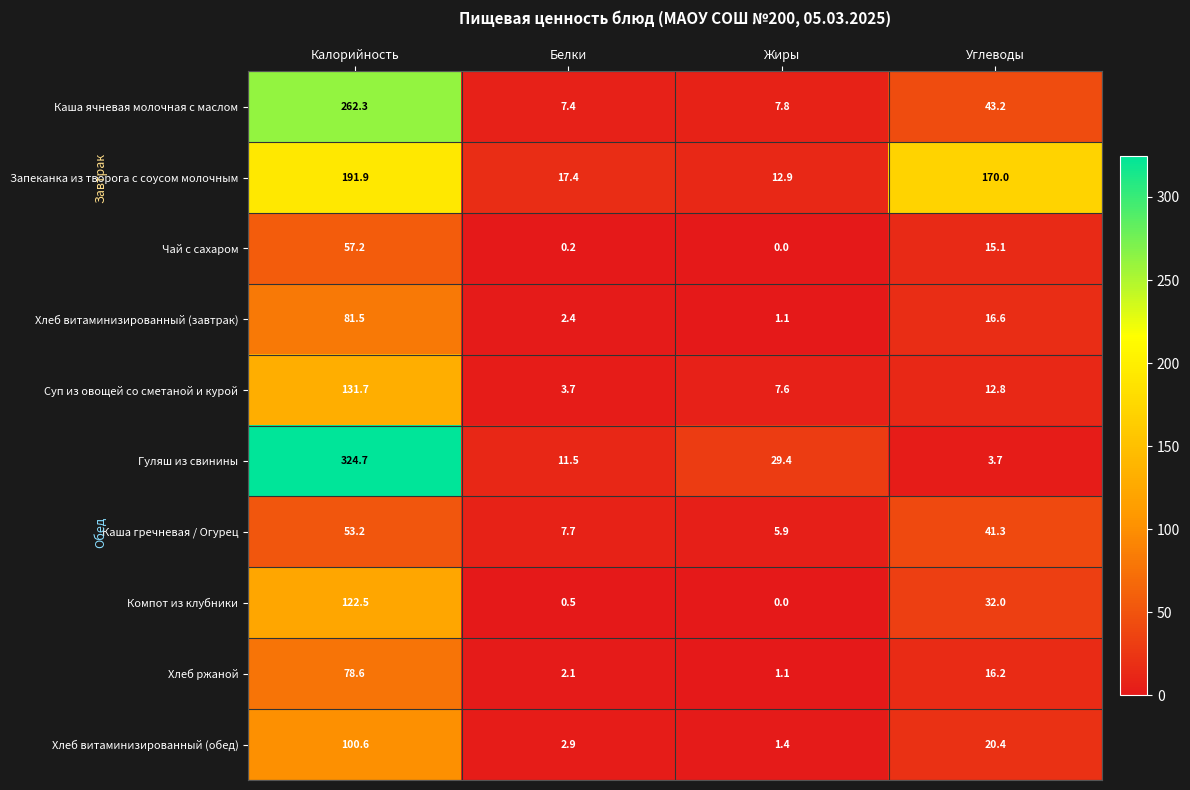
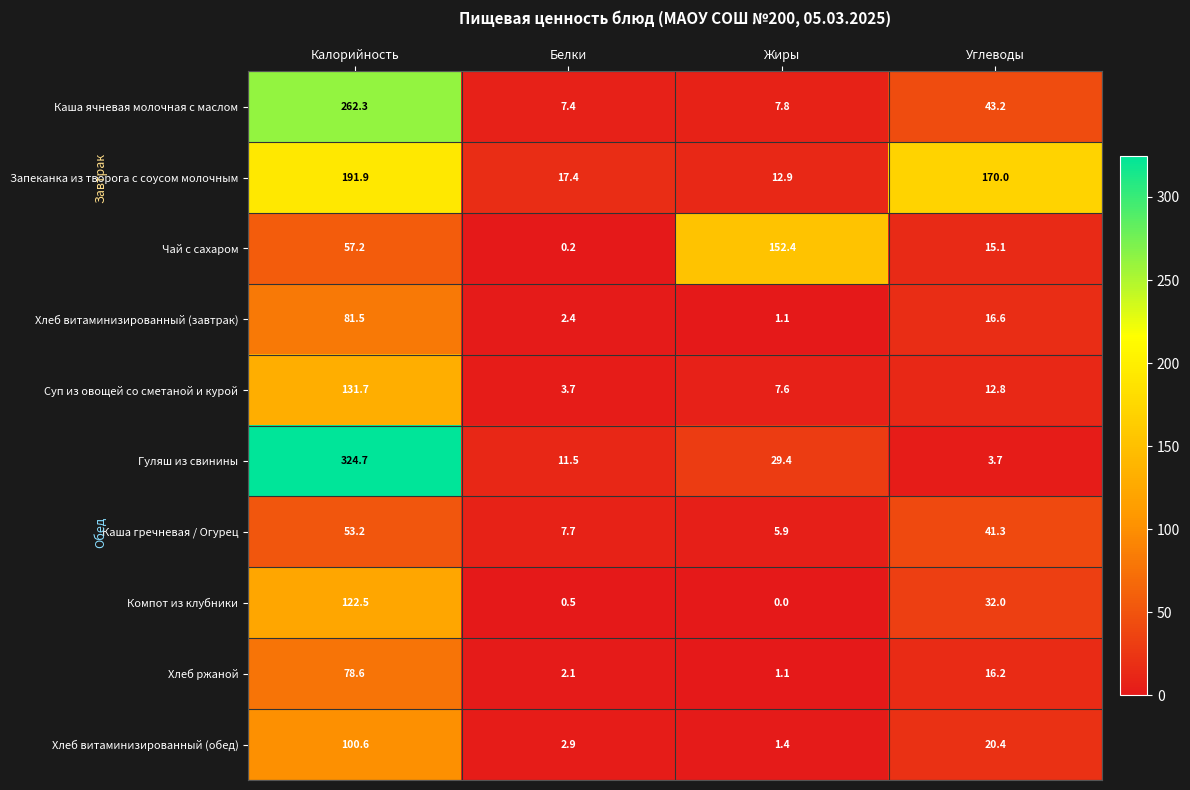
Чай с сахаром, Жиры: 0.0 -> 152.4
